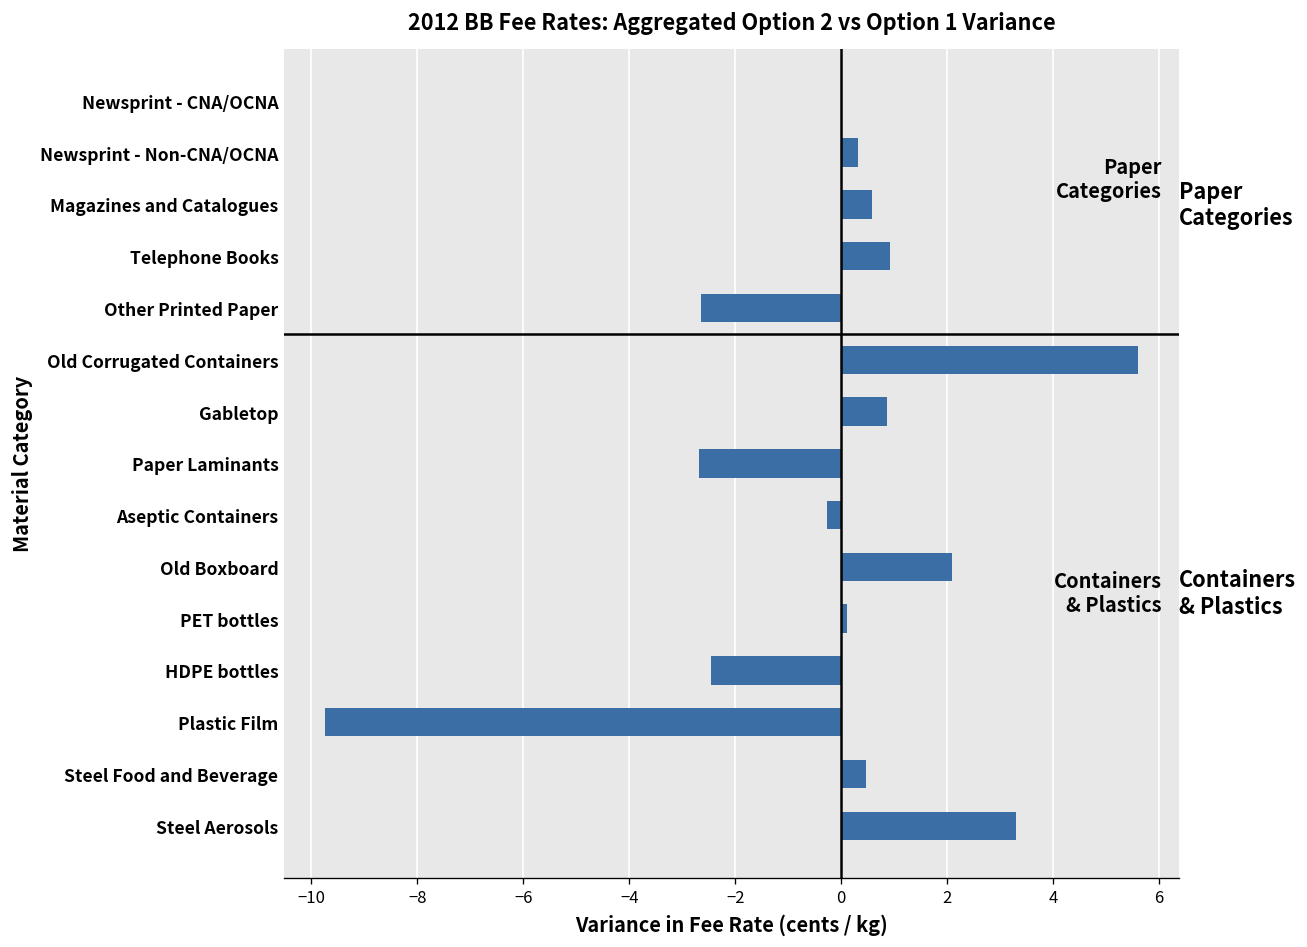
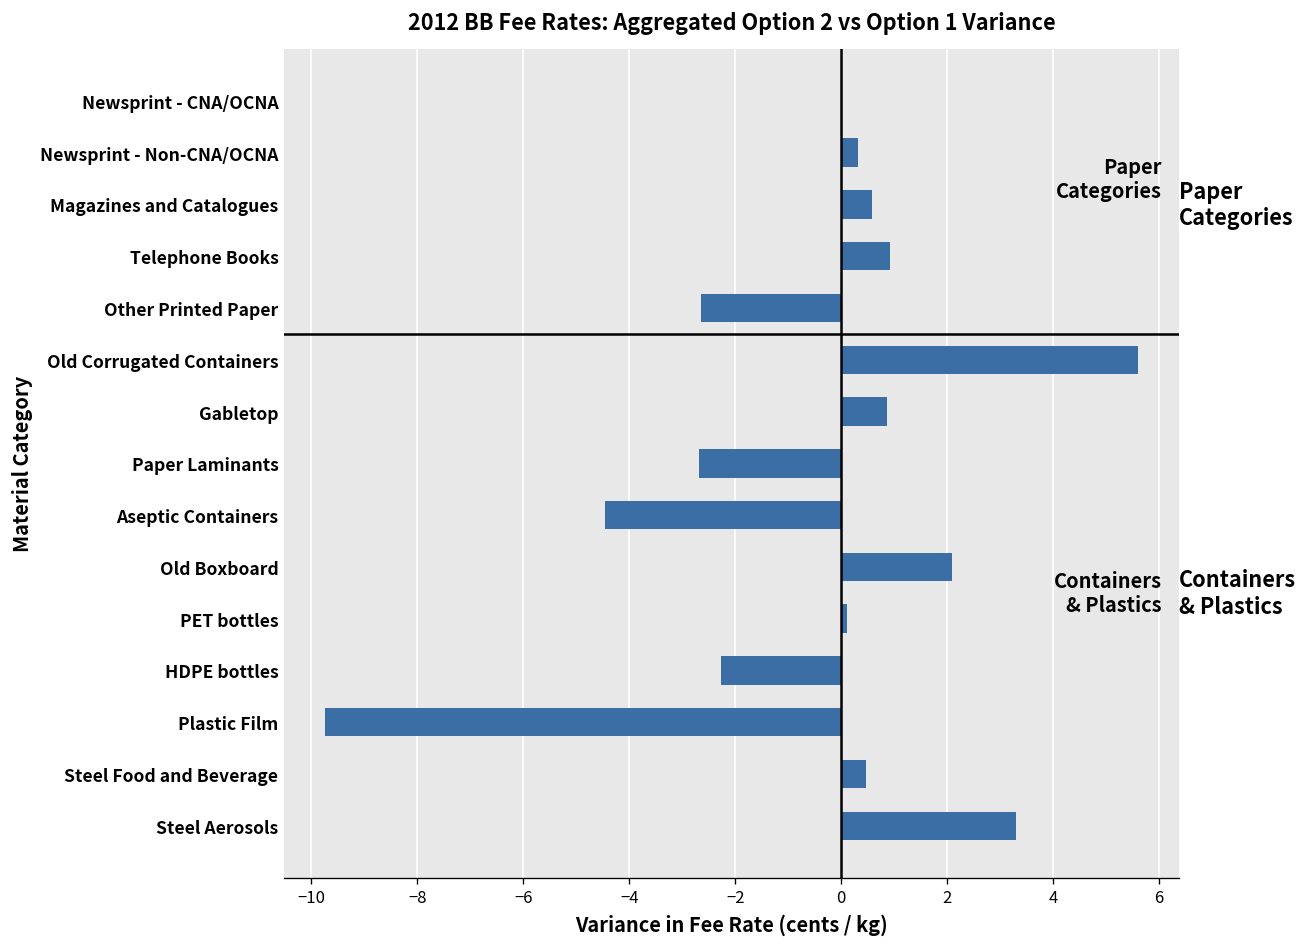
Aseptic Containers: -0.3 -> -4.5
HDPE bottles: -2.5 -> -2.3
